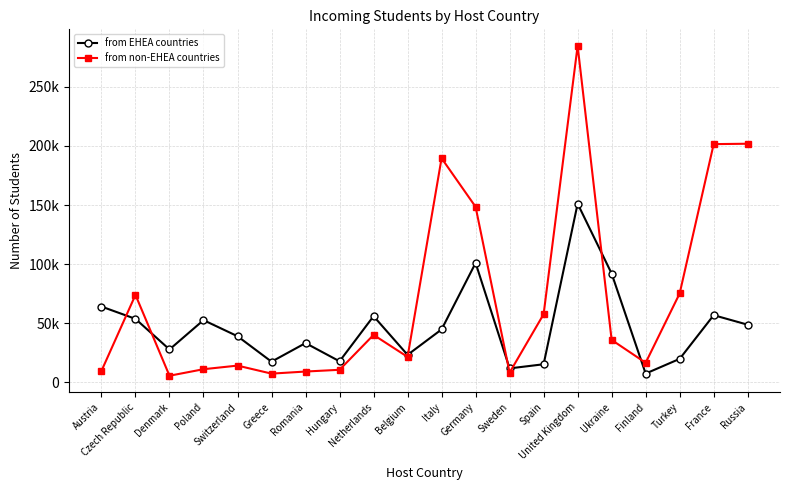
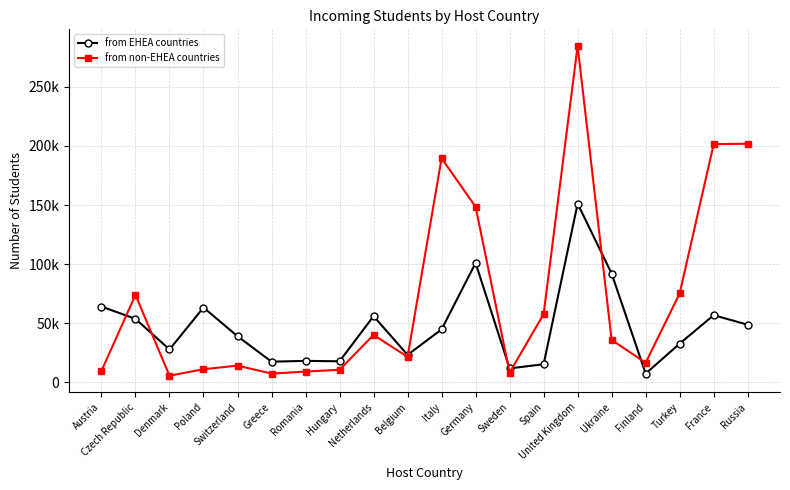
from EHEA countries, Poland: 53000 -> 63000
from EHEA countries, Romania: 33000 -> 18000
from EHEA countries, Turkey: 20000 -> 33000
